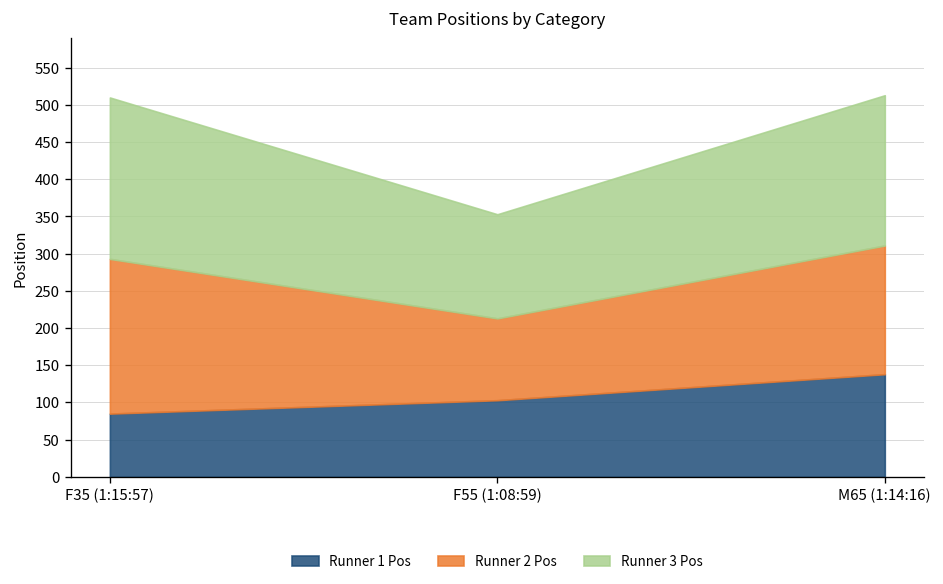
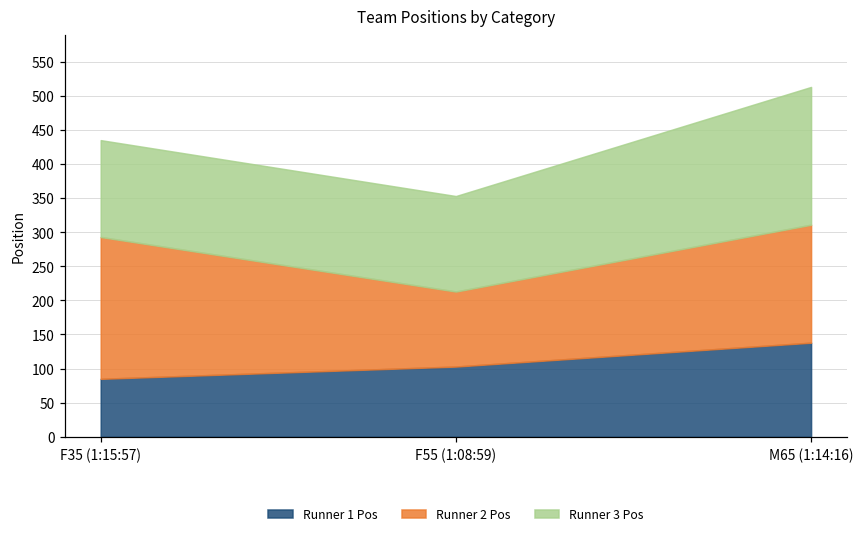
Runner 3 Pos, F35 (1:15:57): 220 -> 140
